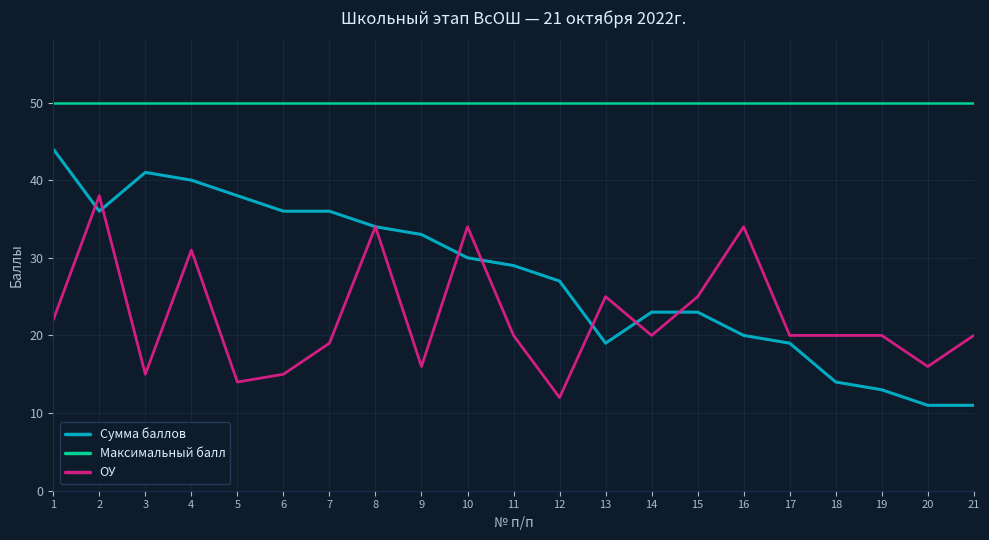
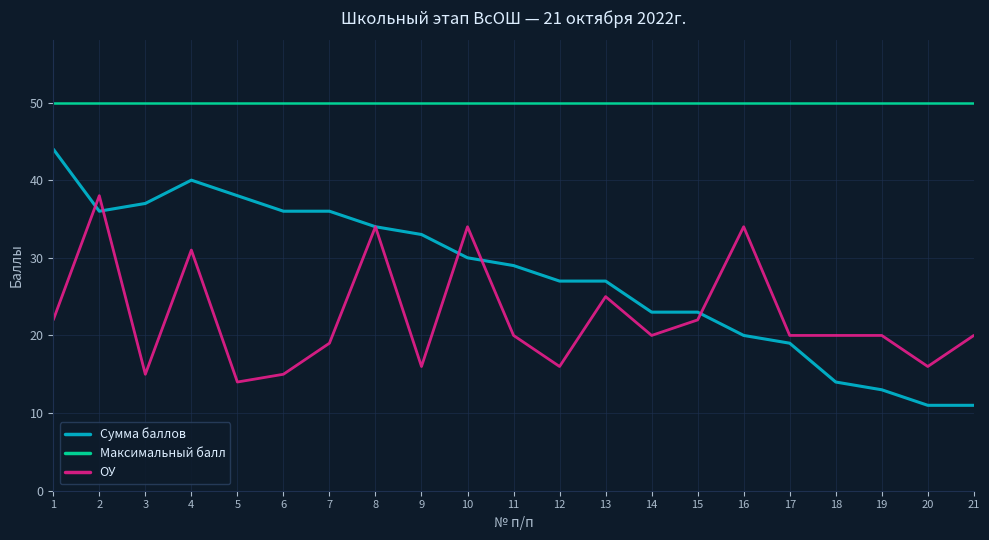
Сумма баллов, 3: 41 -> 37
ОУ, 12: 12 -> 16
Сумма баллов, 13: 19 -> 27
ОУ, 15: 25 -> 22
